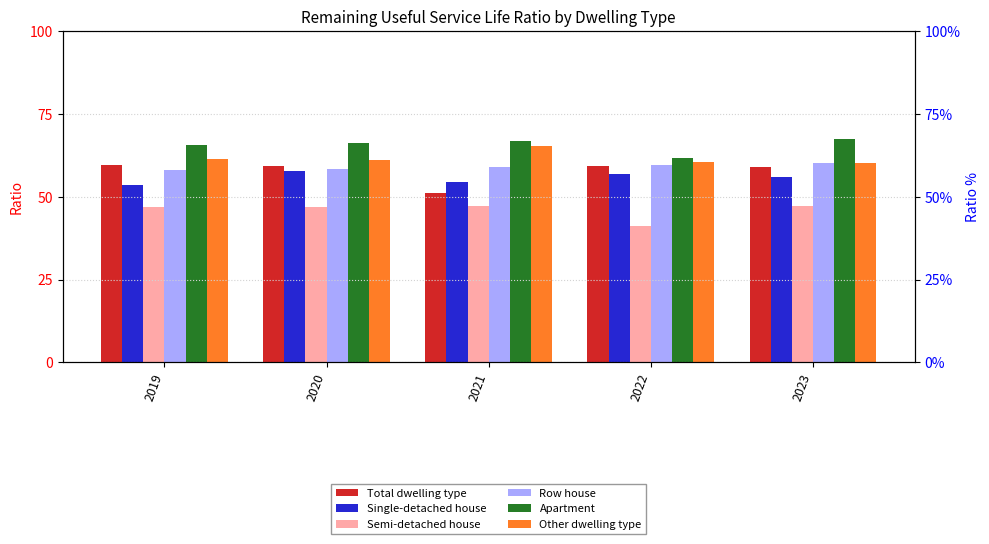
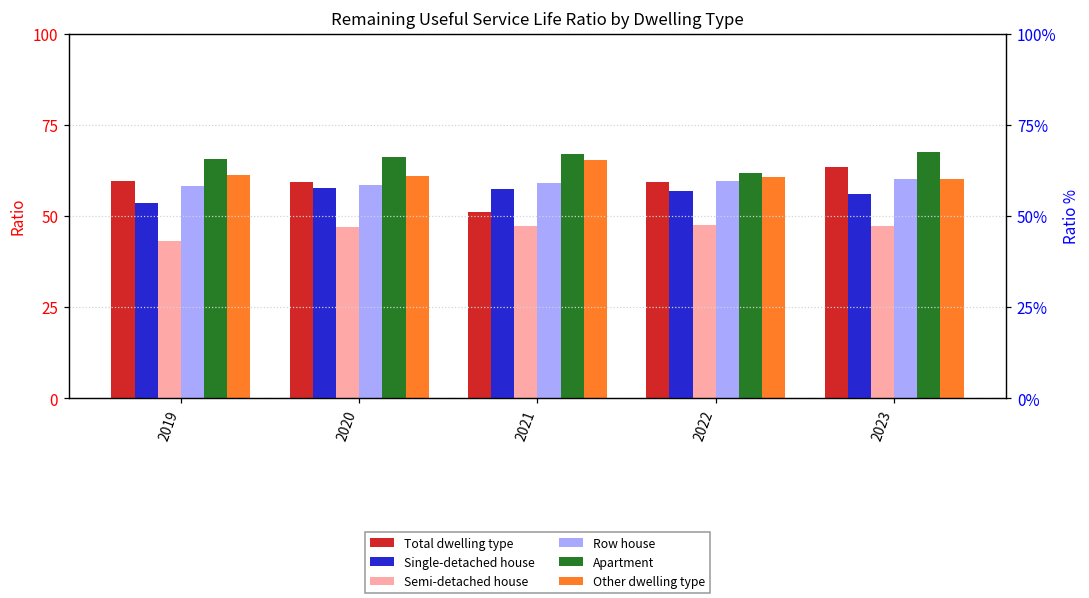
Semi-detached house, 2019: 47 -> 43
Single-detached house, 2021: 55 -> 57
Semi-detached house, 2022: 41 -> 47
Total dwelling type, 2023: 59 -> 64
